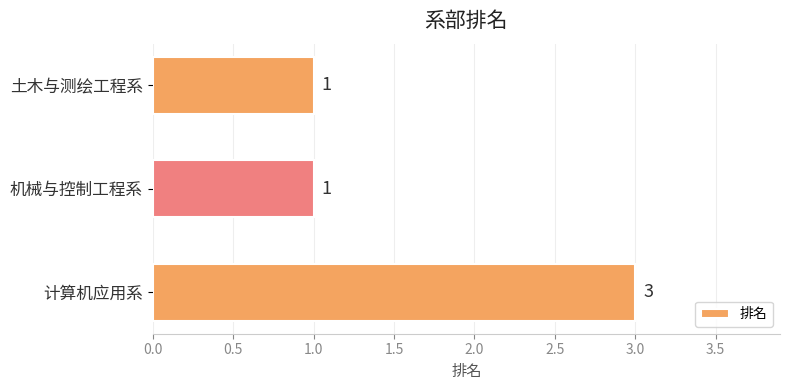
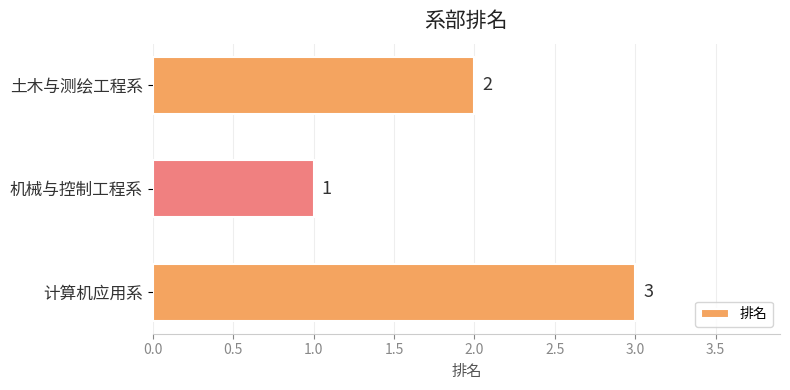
土木与测绘工程系: 1 -> 2
